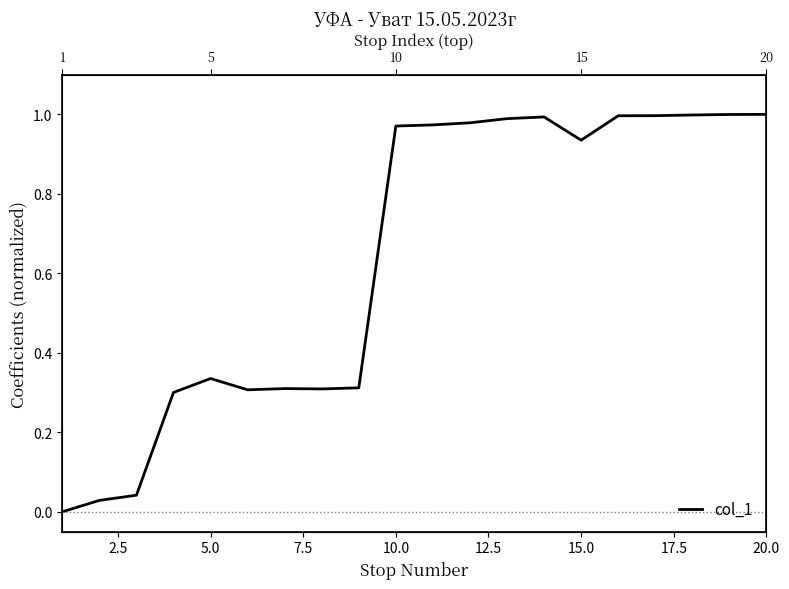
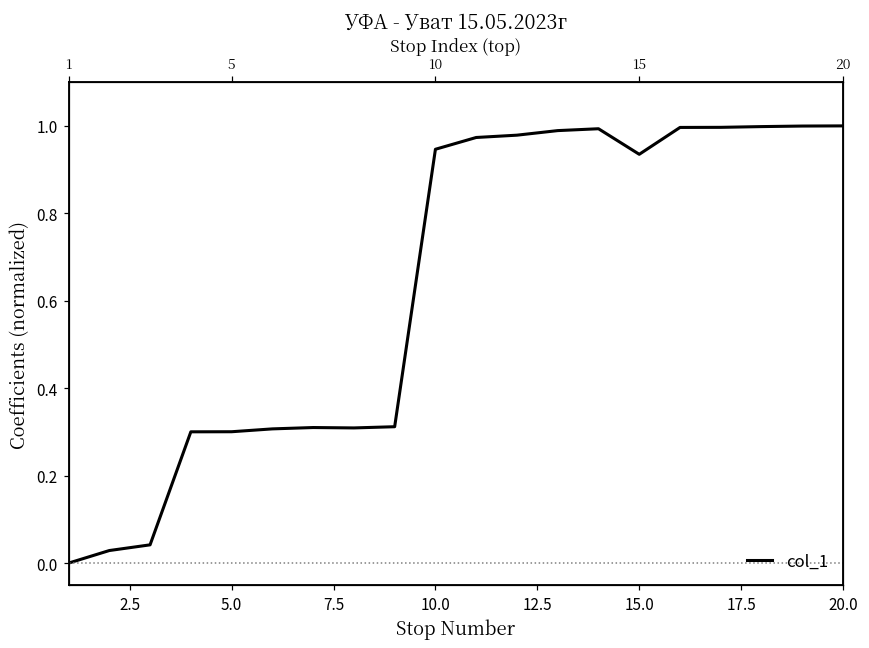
5.0: 0.34 -> 0.30
10.0: 0.97 -> 0.95
